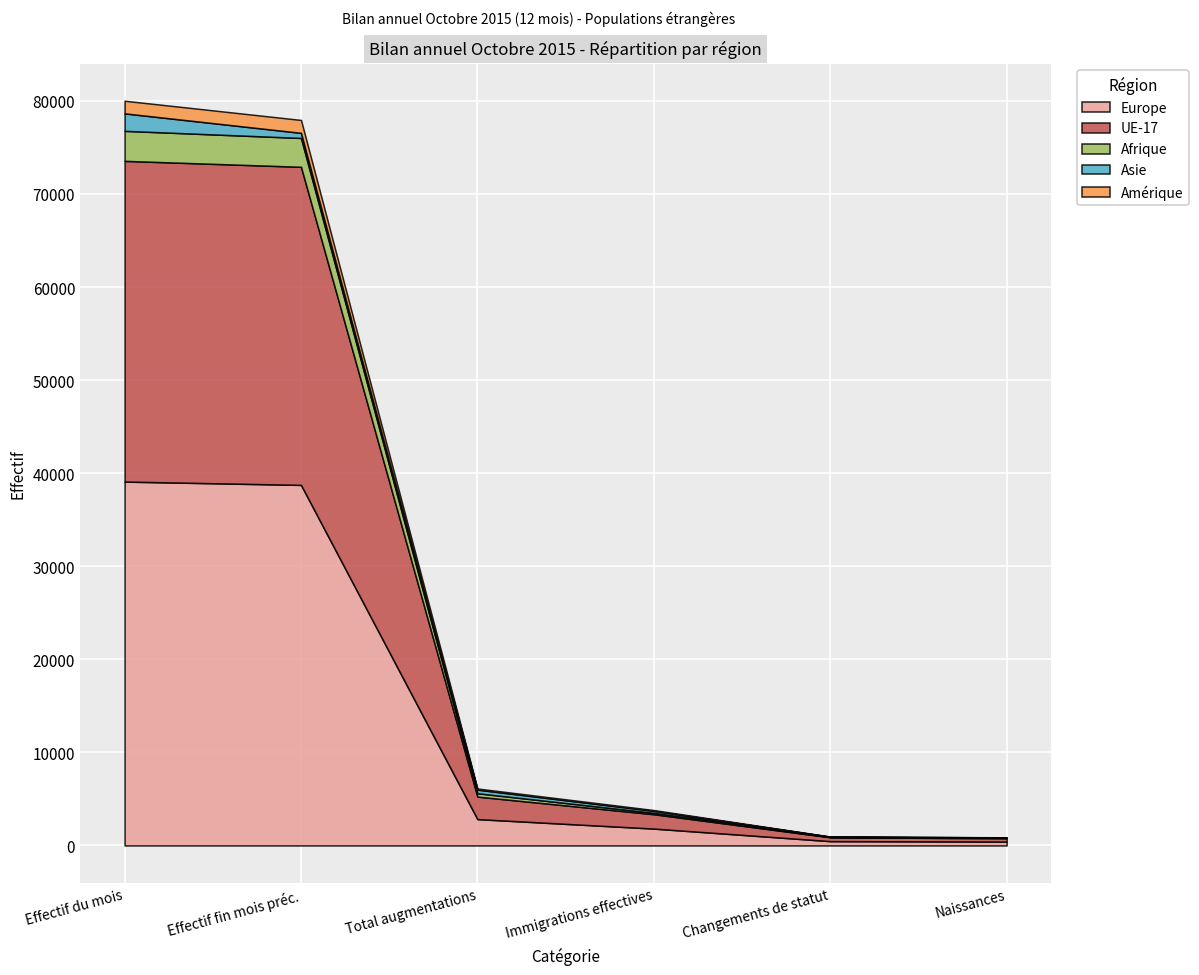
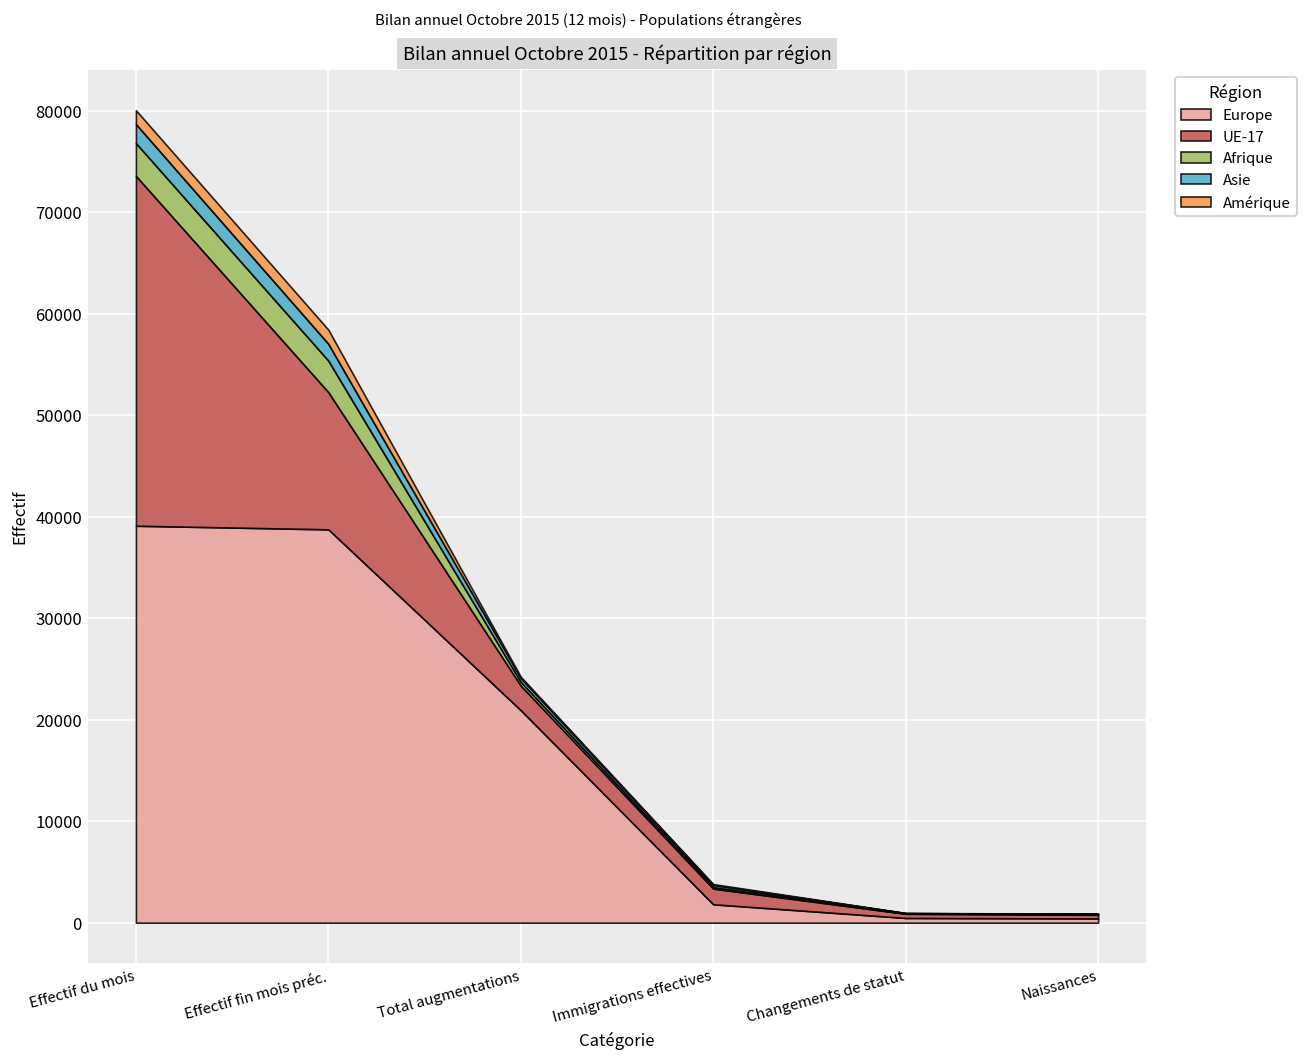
UE-17, Effectif fin mois préc.: 34000 -> 14000
Asie, Effectif fin mois préc.: 1000 -> 2000
Europe, Total augmentations: 3000 -> 21000
